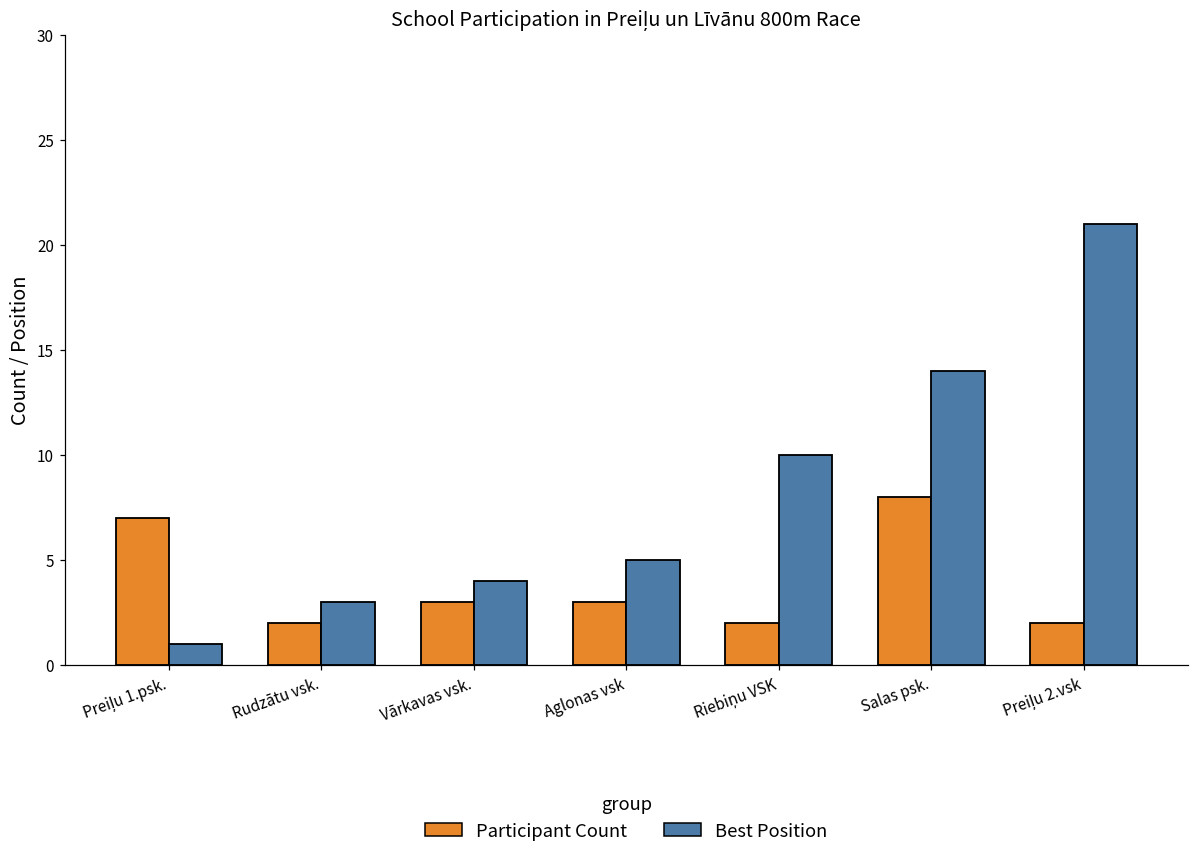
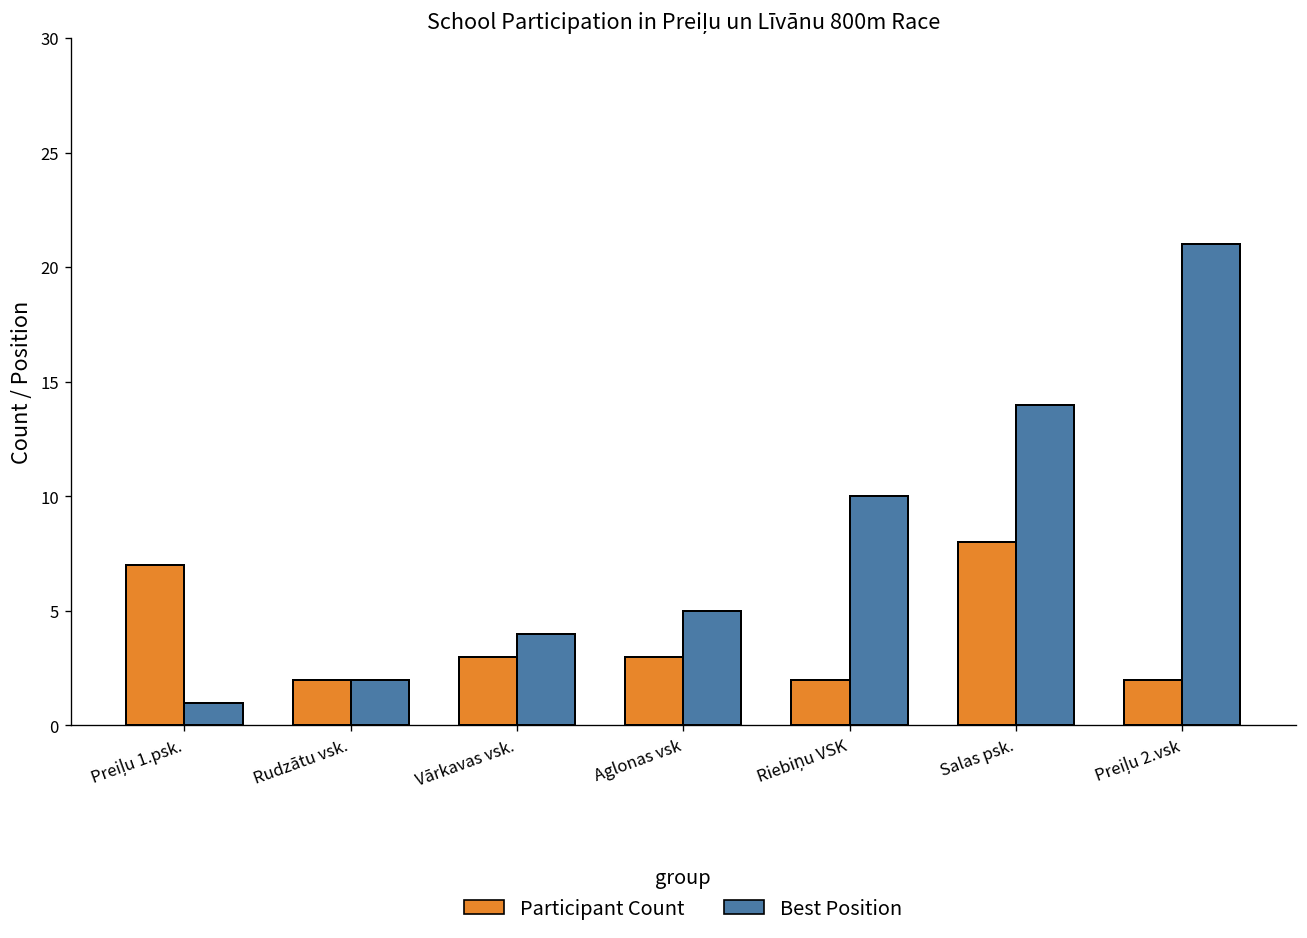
Best Position, Rudzātu vsk.: 3 -> 2
